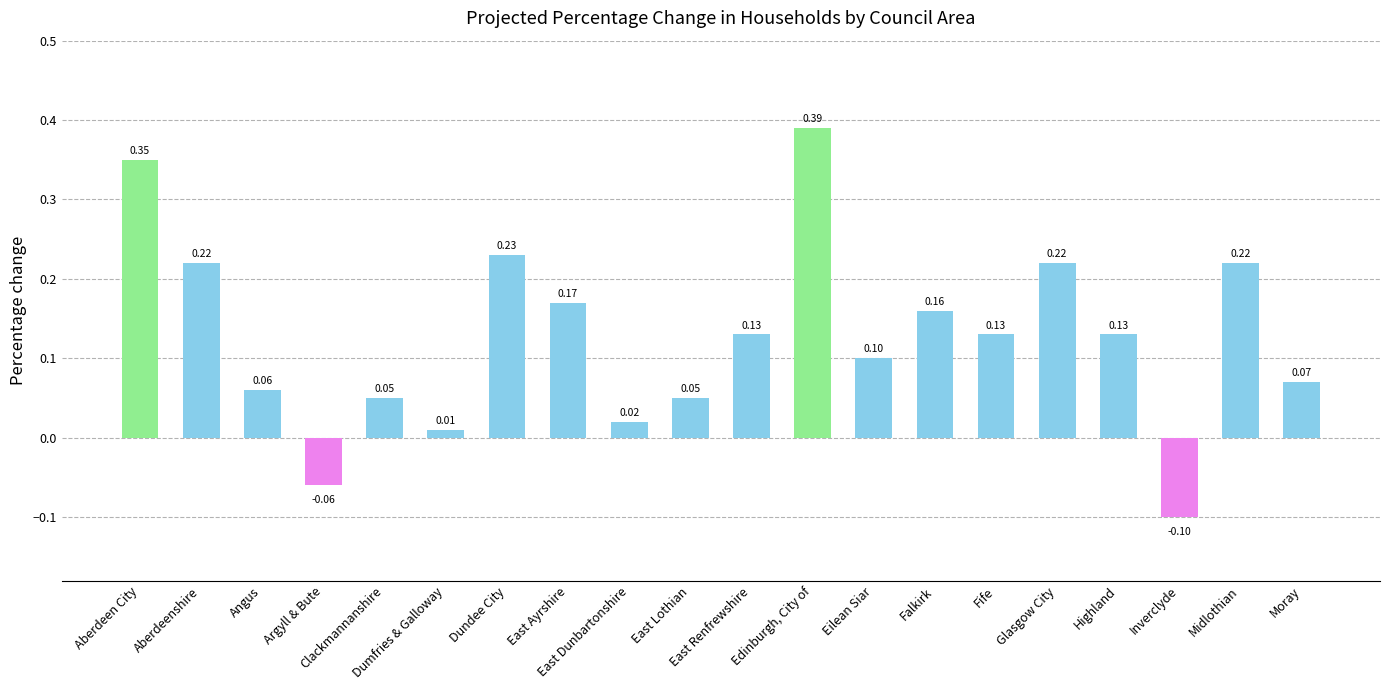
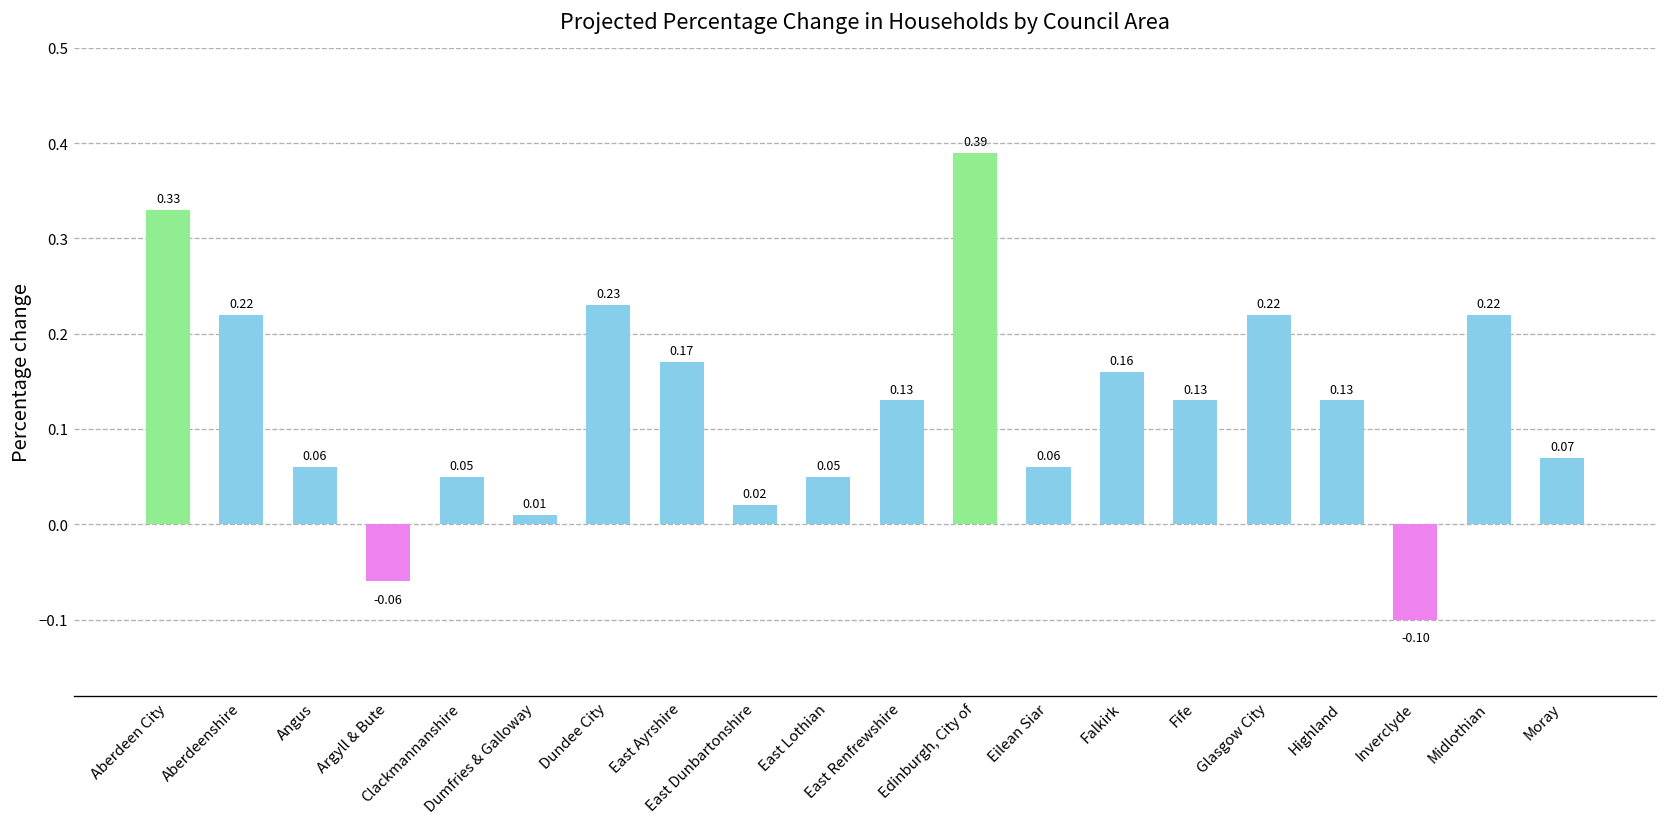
Aberdeen City: 0.35 -> 0.33
Eilean Siar: 0.10 -> 0.06
